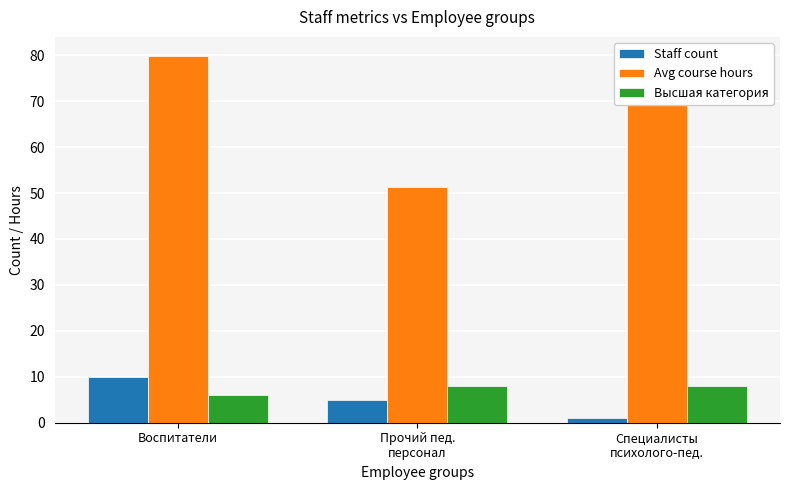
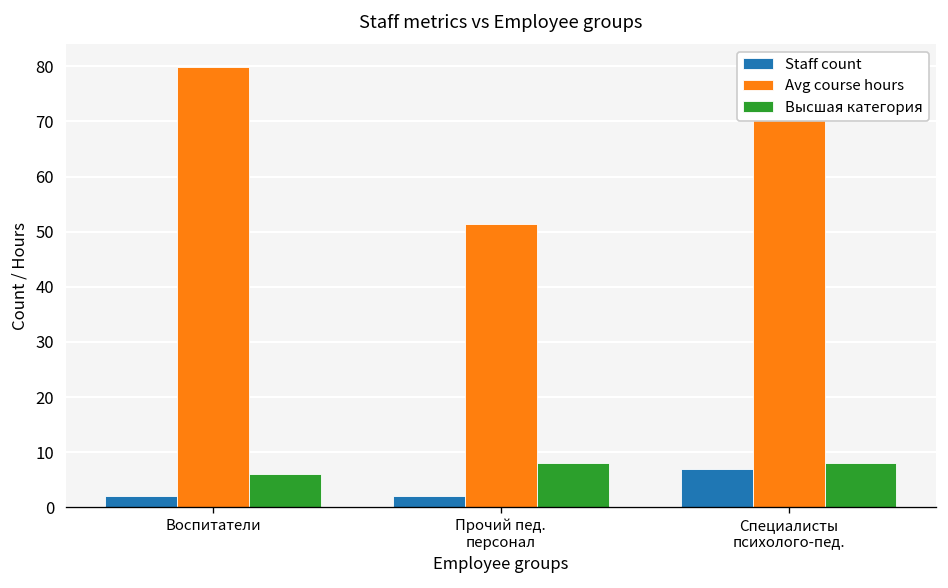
Staff count, Воспитатели: 10 -> 2
Staff count, Прочий пед. персонал: 5 -> 2
Staff count, Специалисты психолого-пед.: 1 -> 7
